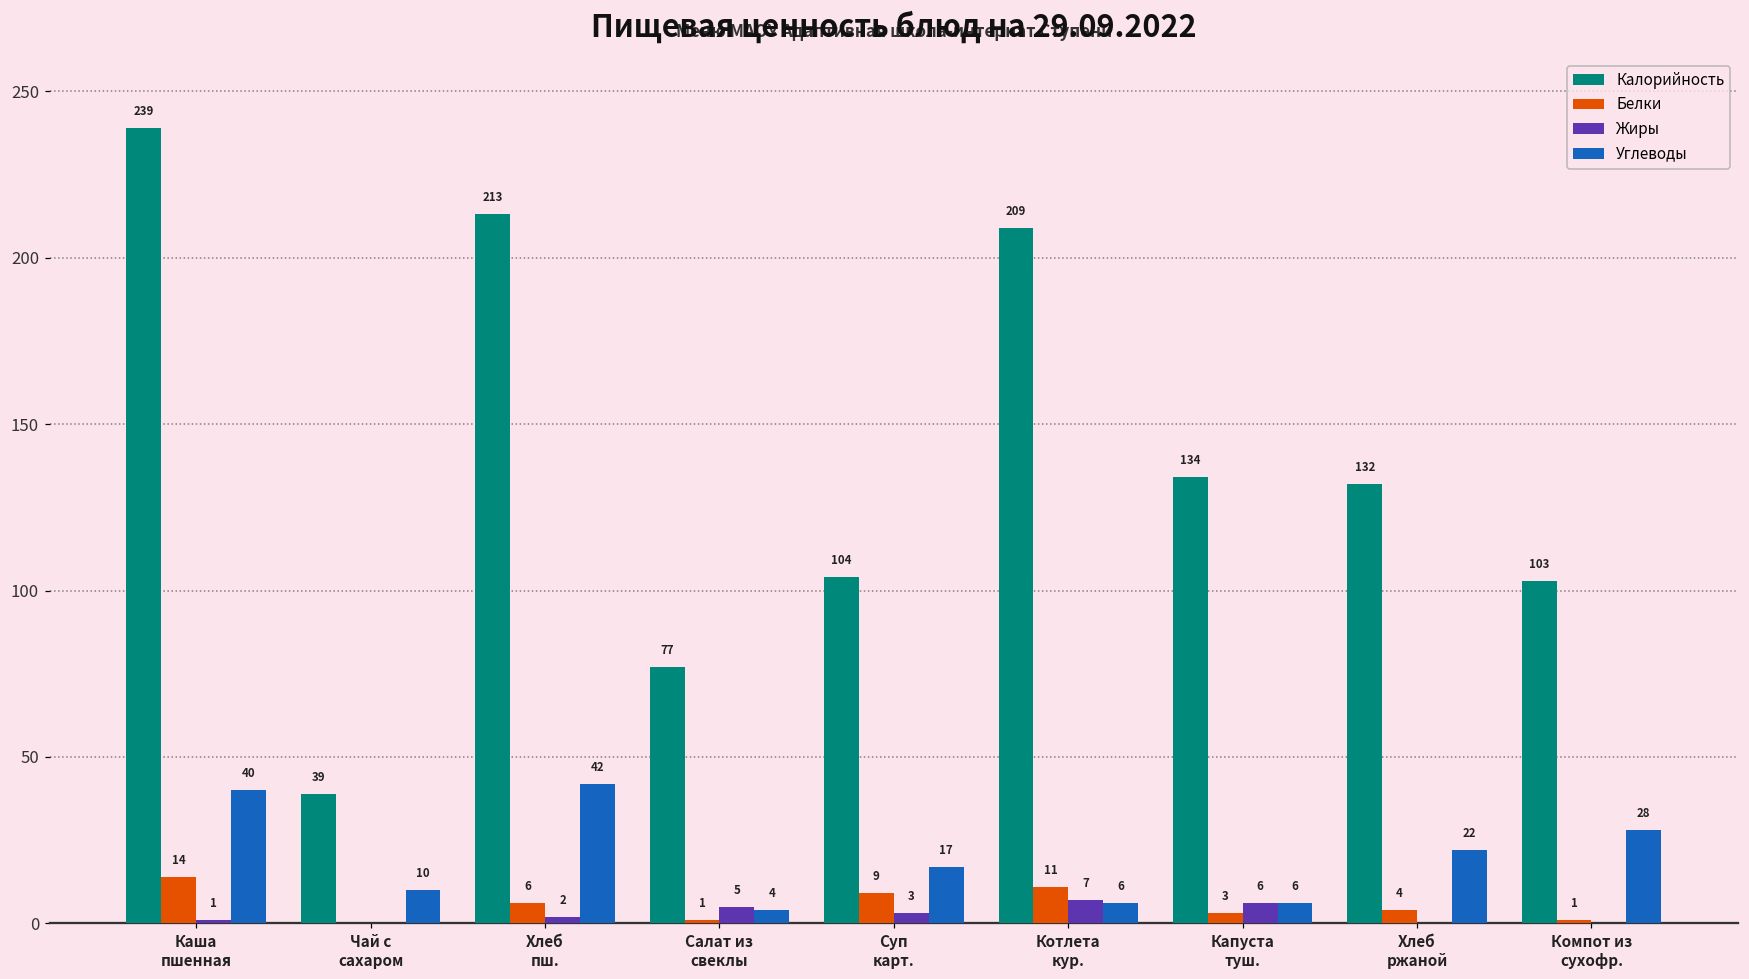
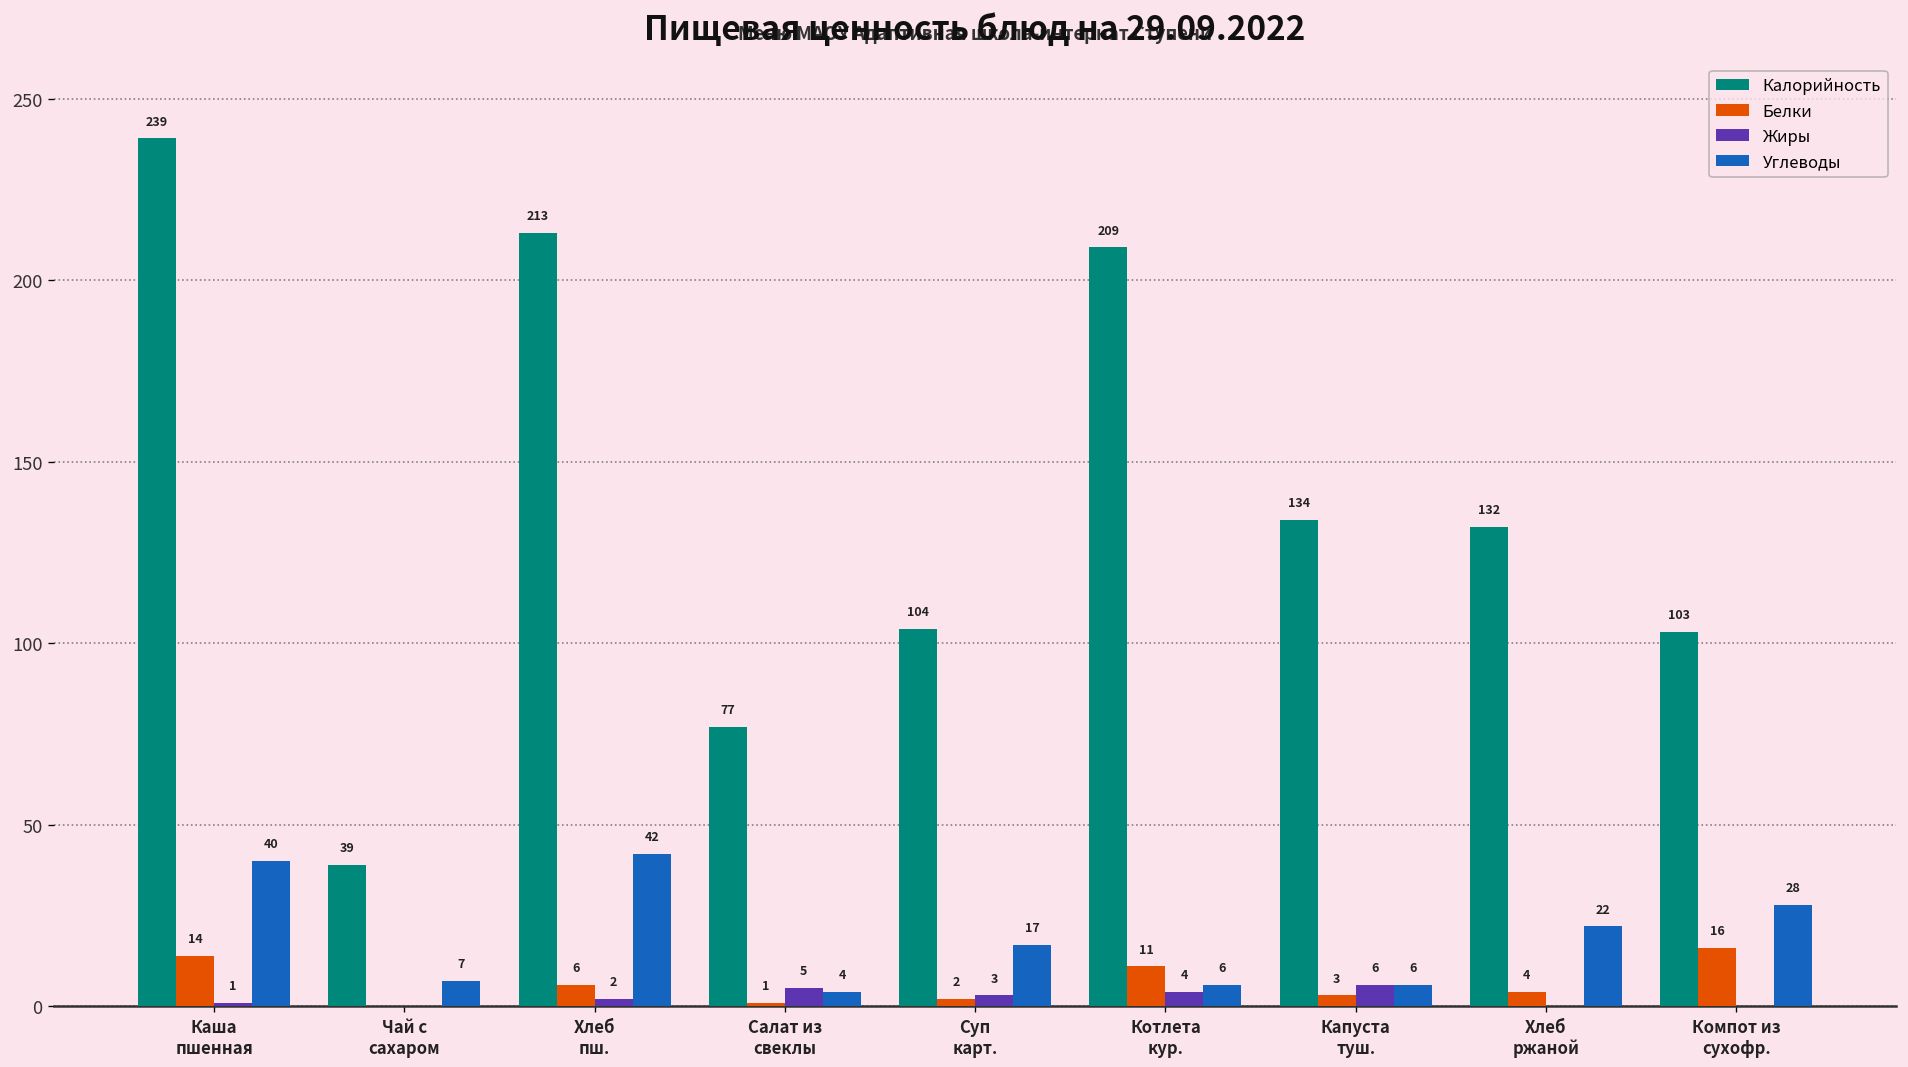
Углеводы, Чай с сахаром: 10 -> 7
Белки, Суп карт.: 9 -> 2
Жиры, Котлета кур.: 7 -> 4
Белки, Компот из сухофр.: 1 -> 16
